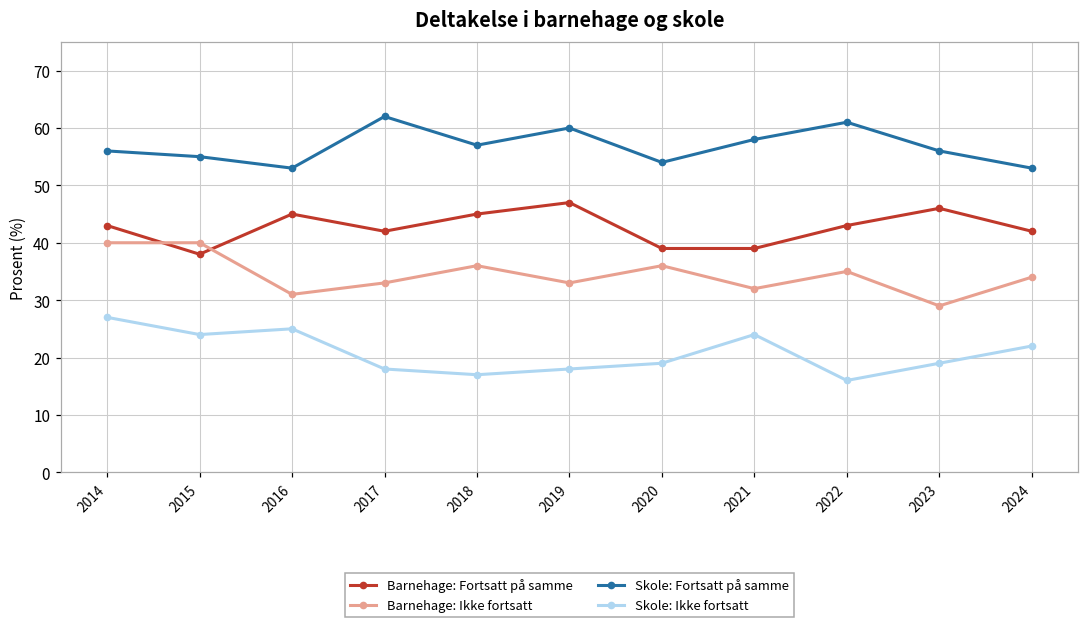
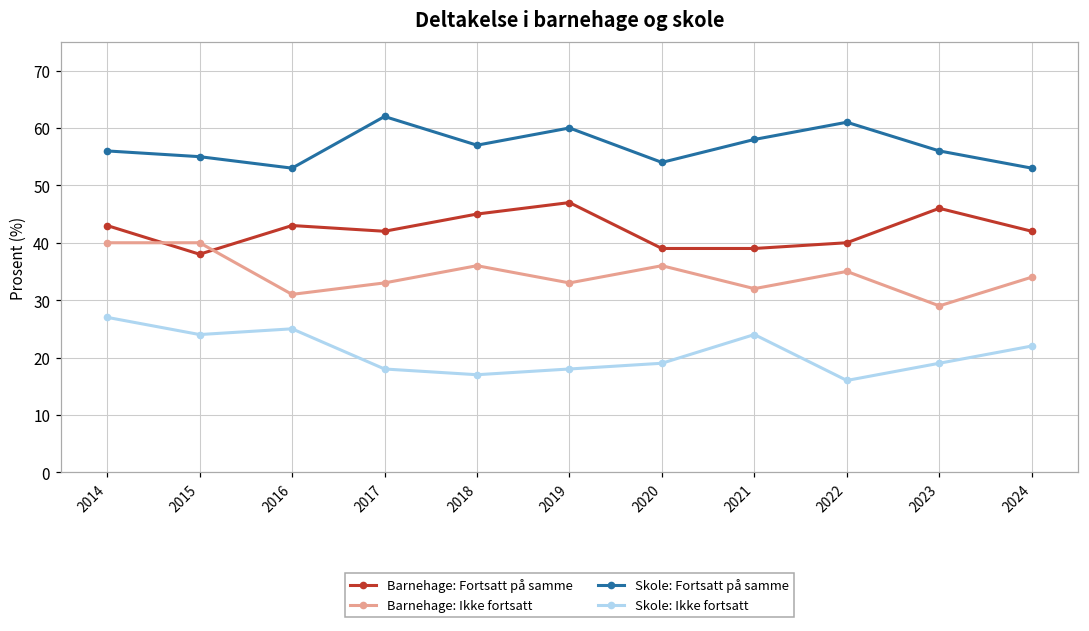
Barnehage: Fortsatt på samme, 2016: 45 -> 43
Barnehage: Fortsatt på samme, 2022: 43 -> 40
